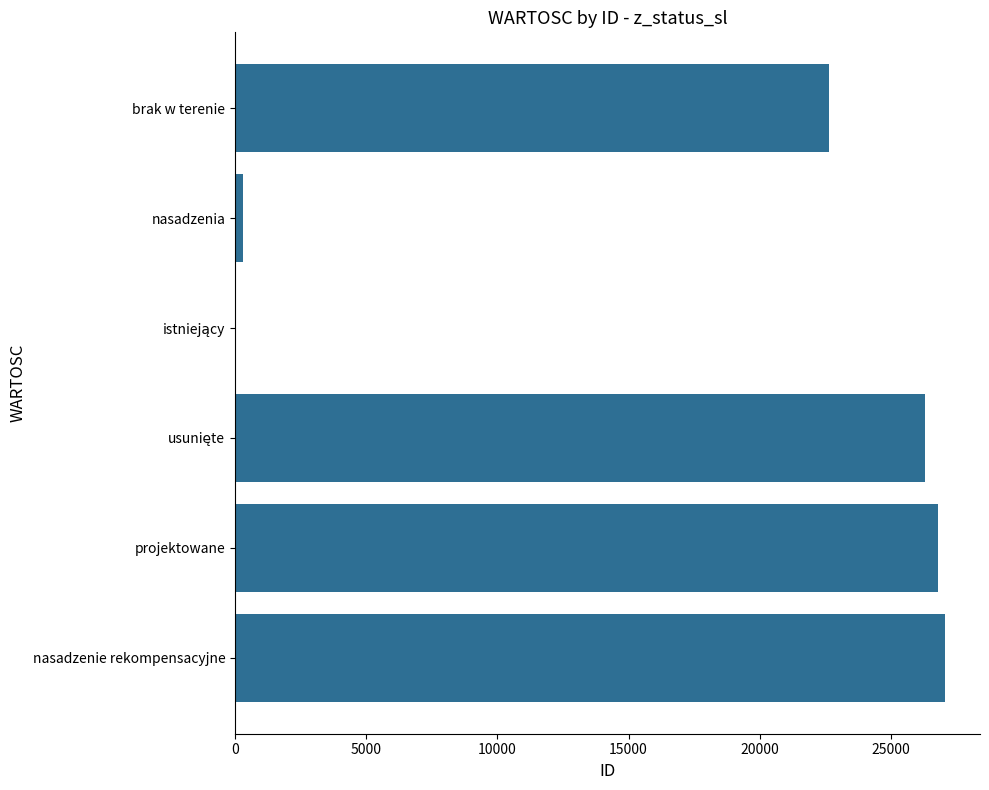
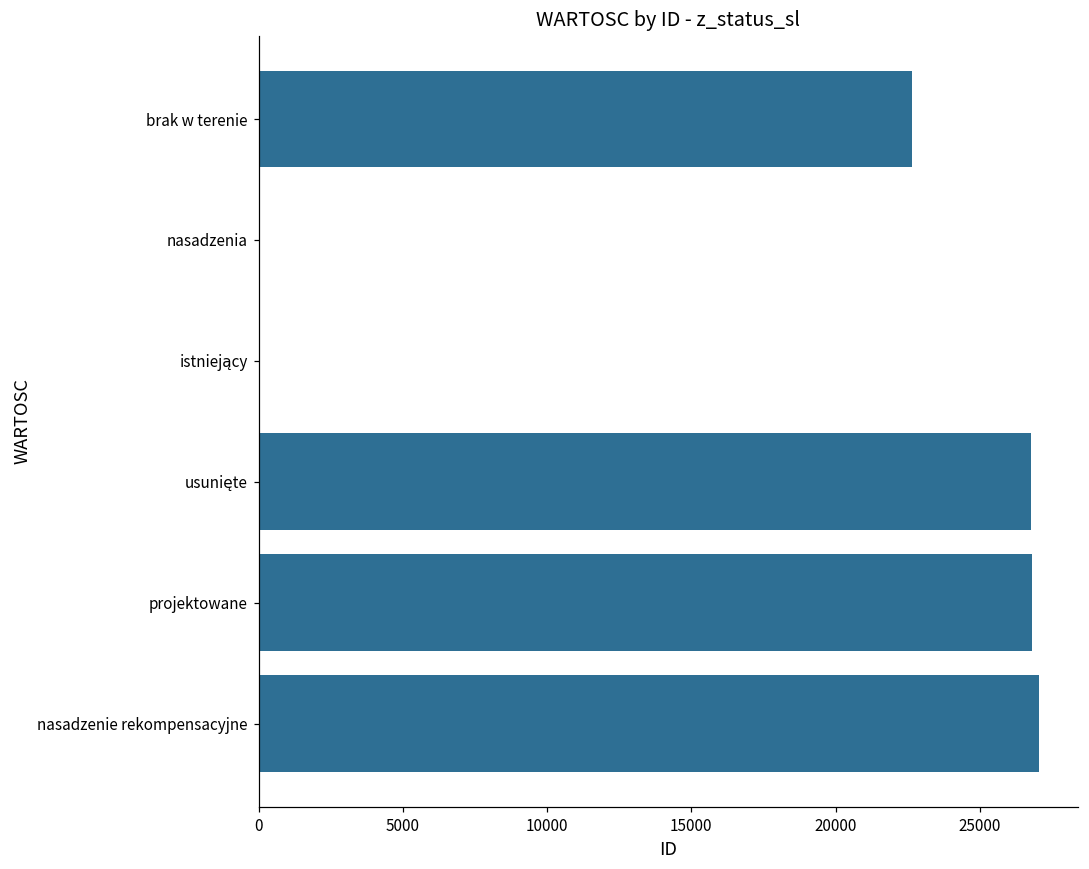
nasadzenia: 300 -> 0
usunięte: 26300 -> 26800
